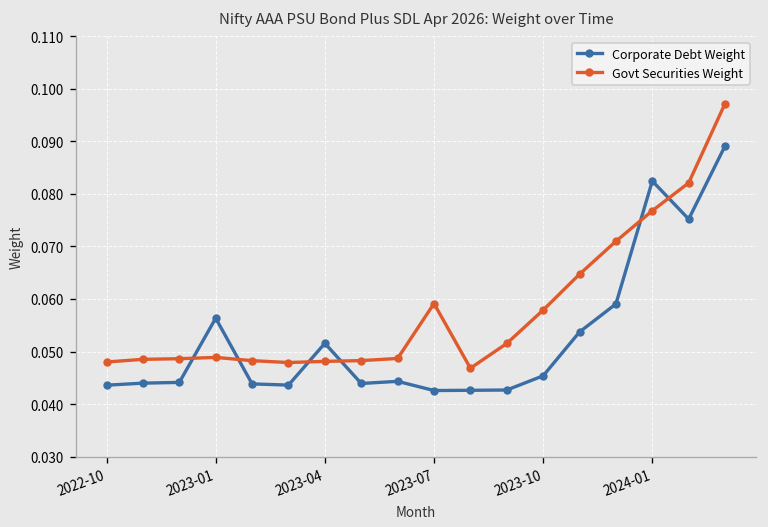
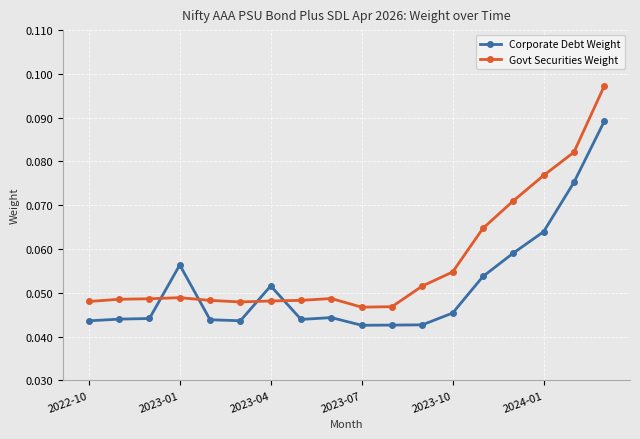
Govt Securities Weight, 2023-07: 0.059 -> 0.047
Govt Securities Weight, 2023-10: 0.058 -> 0.055
Corporate Debt Weight, 2024-01: 0.082 -> 0.064
